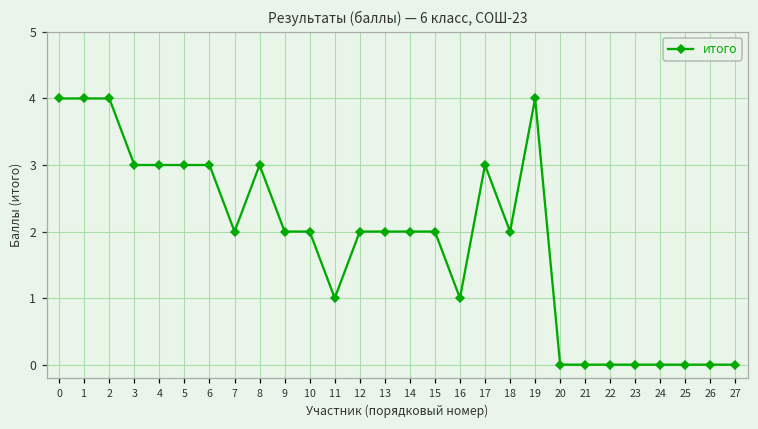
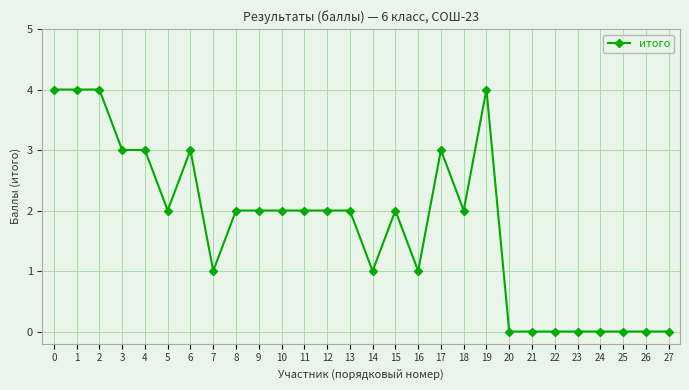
5: 3 -> 2
7: 2 -> 1
8: 3 -> 2
11: 1 -> 2
14: 2 -> 1
